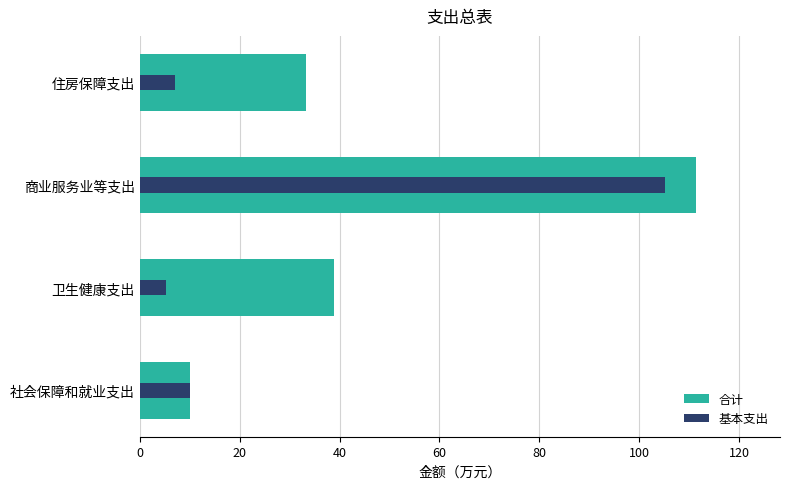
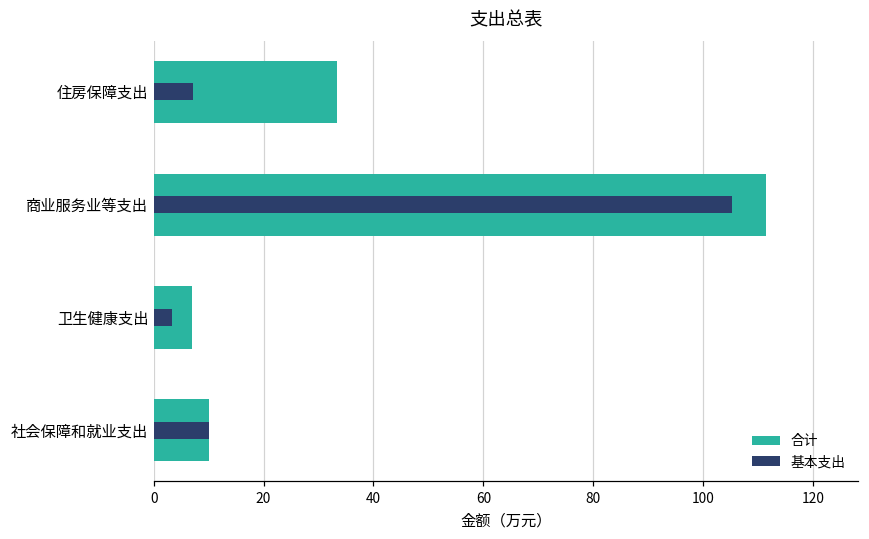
合计, 卫生健康支出: 39 -> 7
基本支出, 卫生健康支出: 5 -> 3
